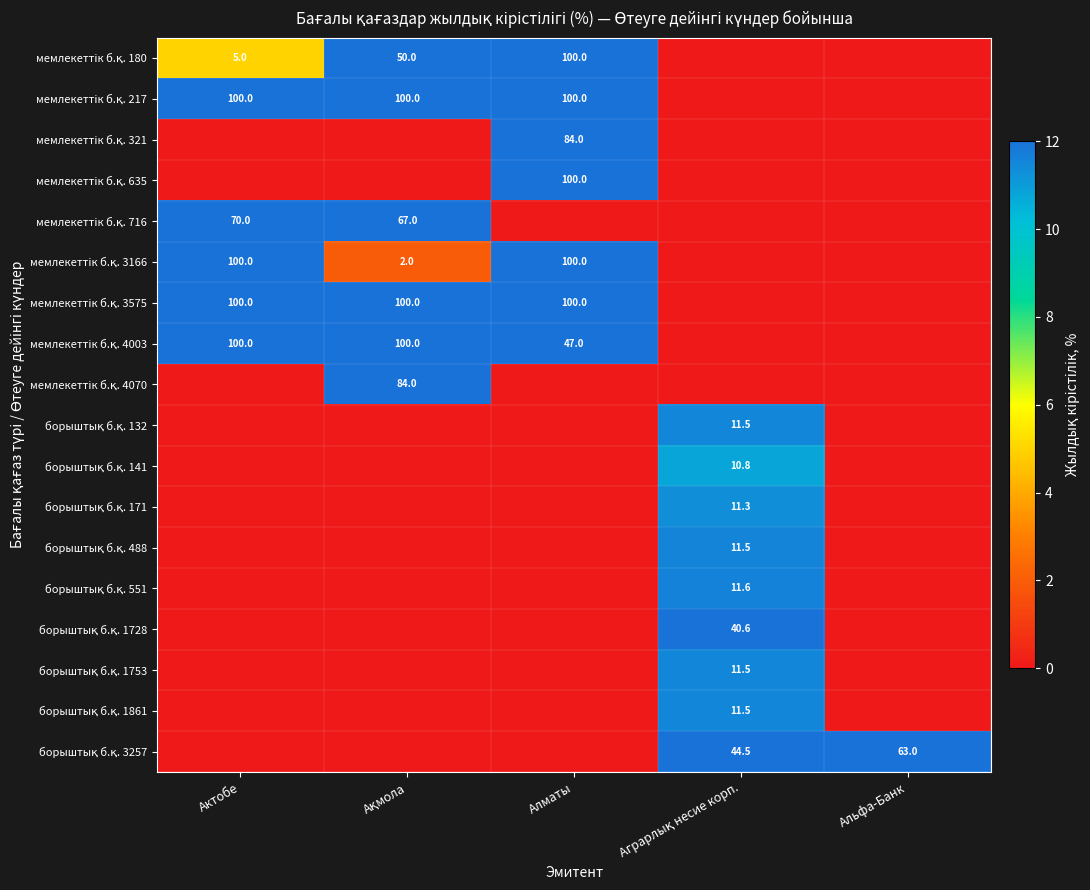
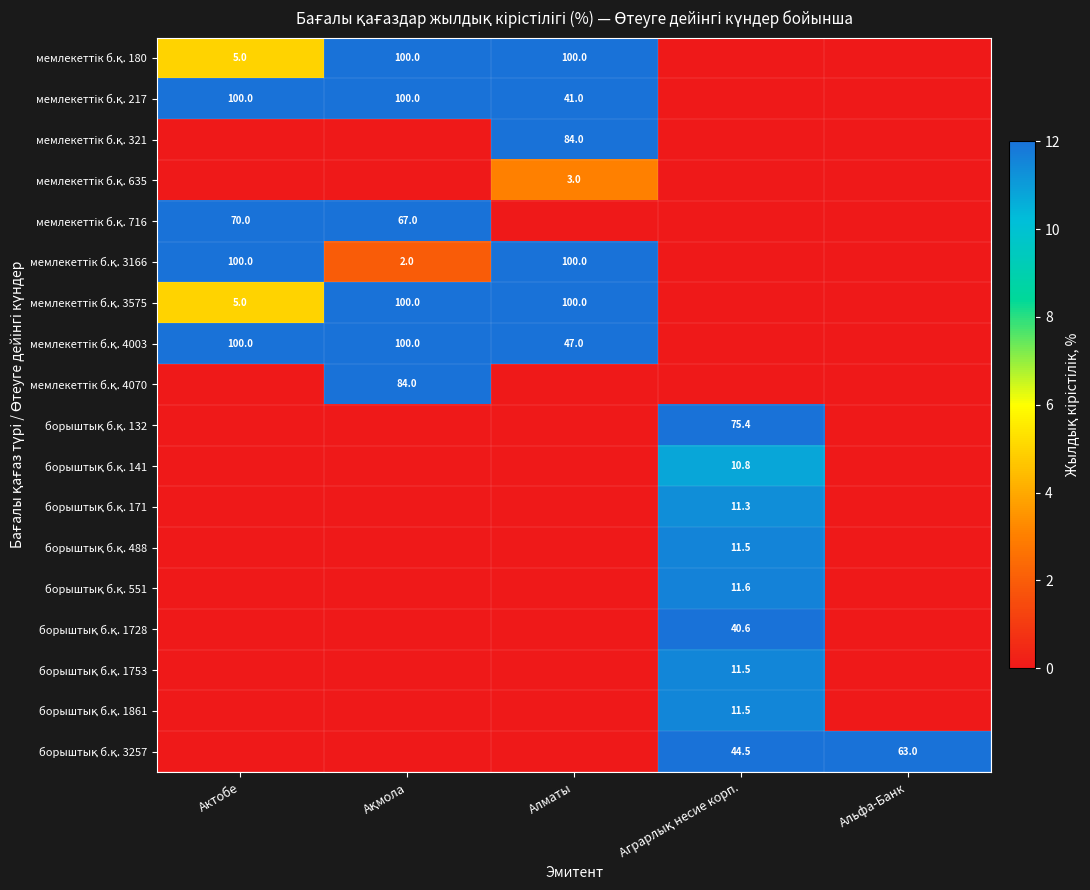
мемлекеттік б.қ. 180, Ақмола: 50.0 -> 100.0
мемлекеттік б.қ. 217, Алматы: 100.0 -> 41.0
мемлекеттік б.қ. 635, Алматы: 100.0 -> 3.0
мемлекеттік б.қ. 3575, Актобе: 100.0 -> 5.0
борыштық б.қ. 132, Аграрлық несие корп.: 11.5 -> 75.4
